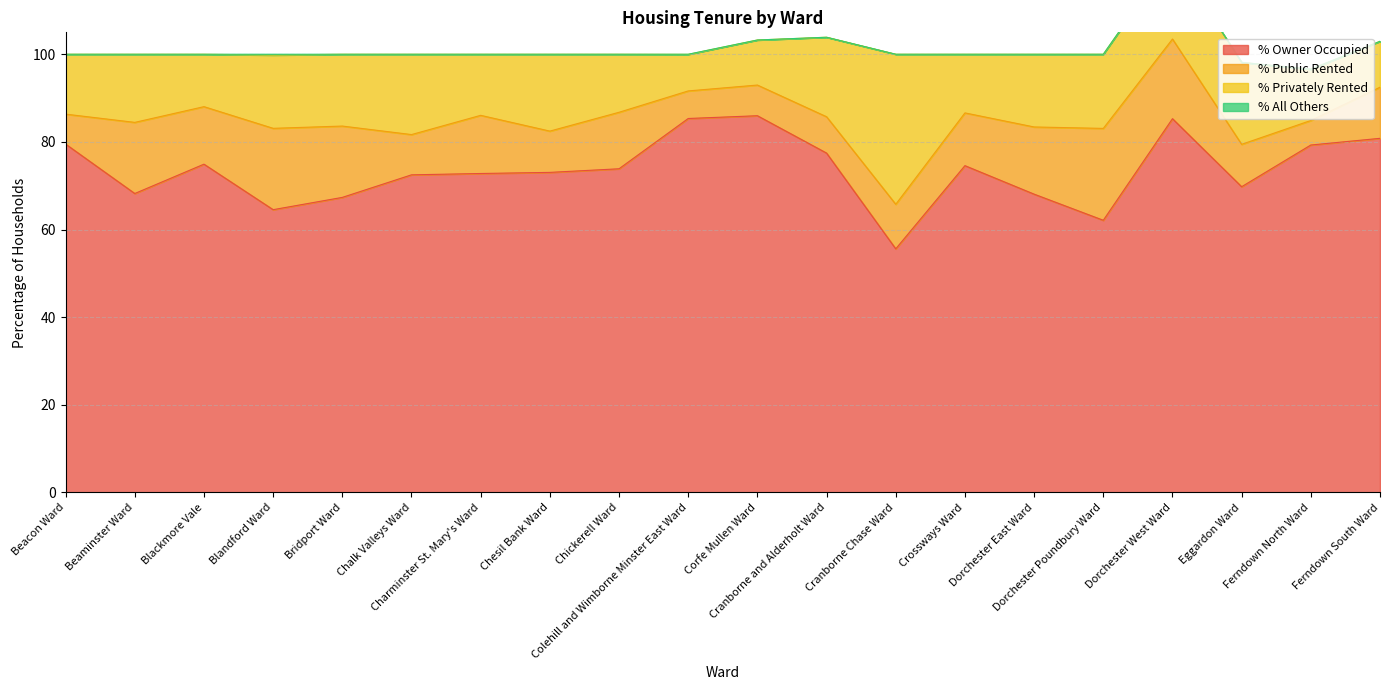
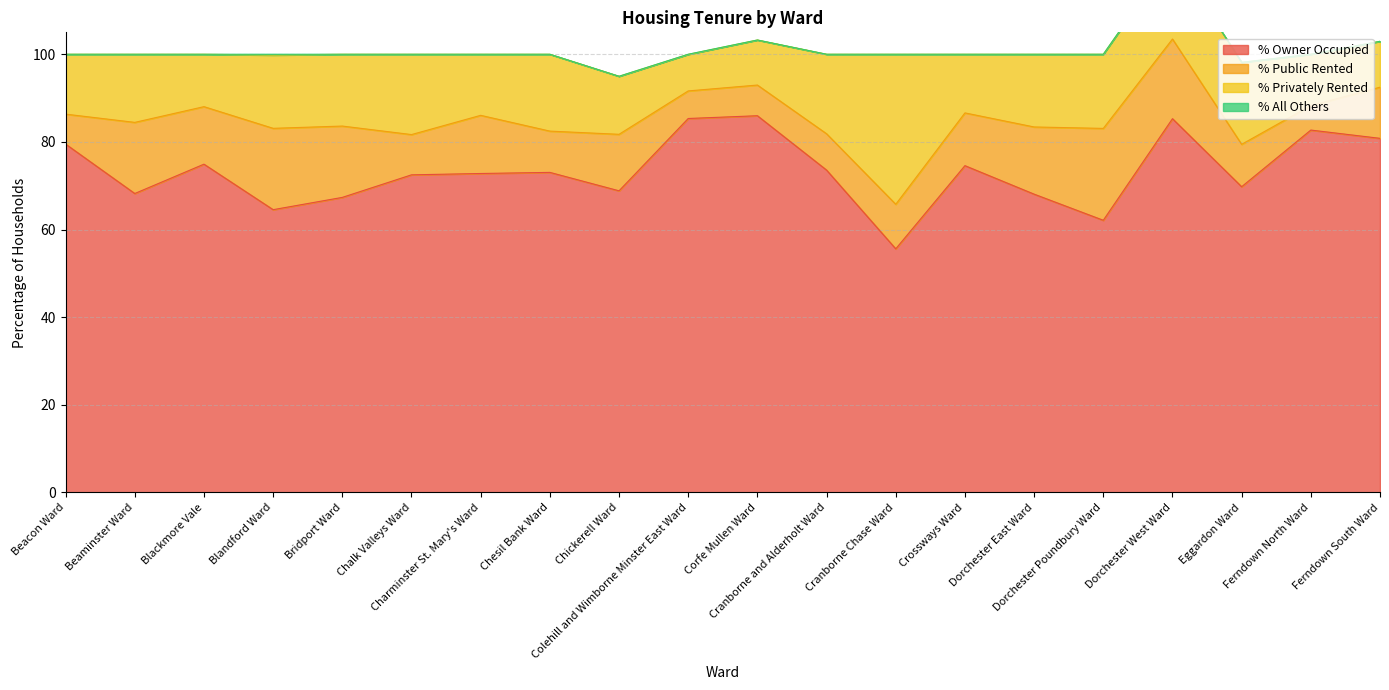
% Owner Occupied, Chickerell Ward: 74 -> 69
% Owner Occupied, Cranborne and Alderholt Ward: 77 -> 74
% Owner Occupied, Ferndown North Ward: 79 -> 83
